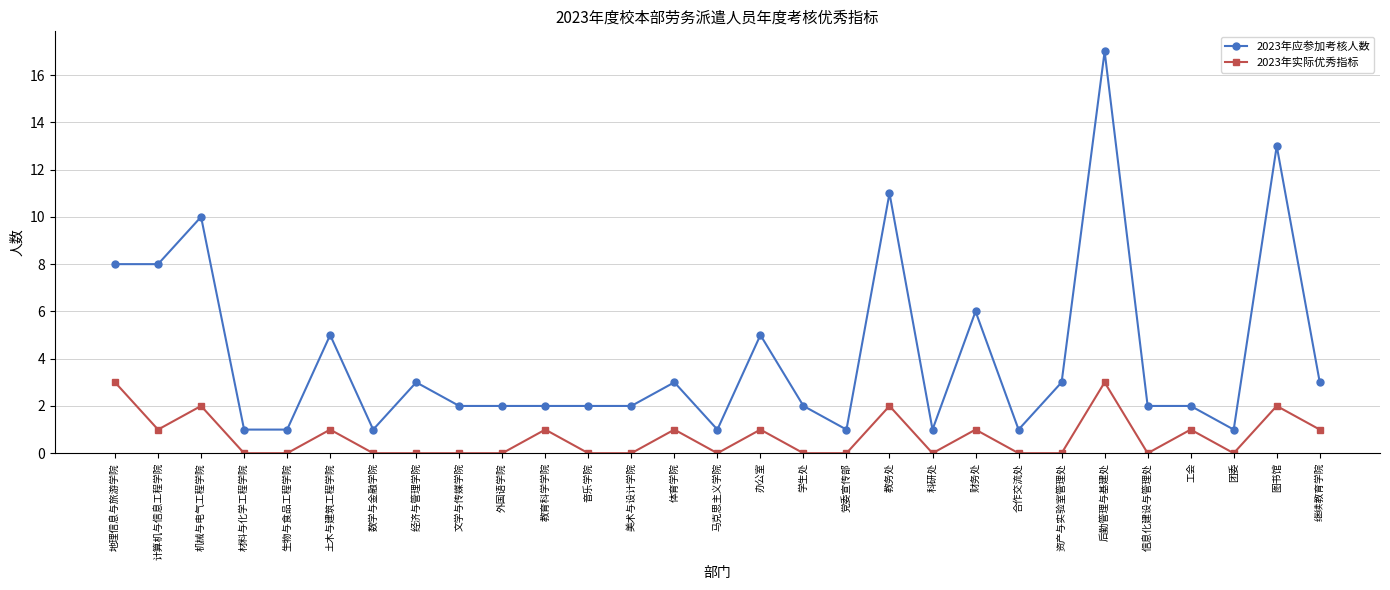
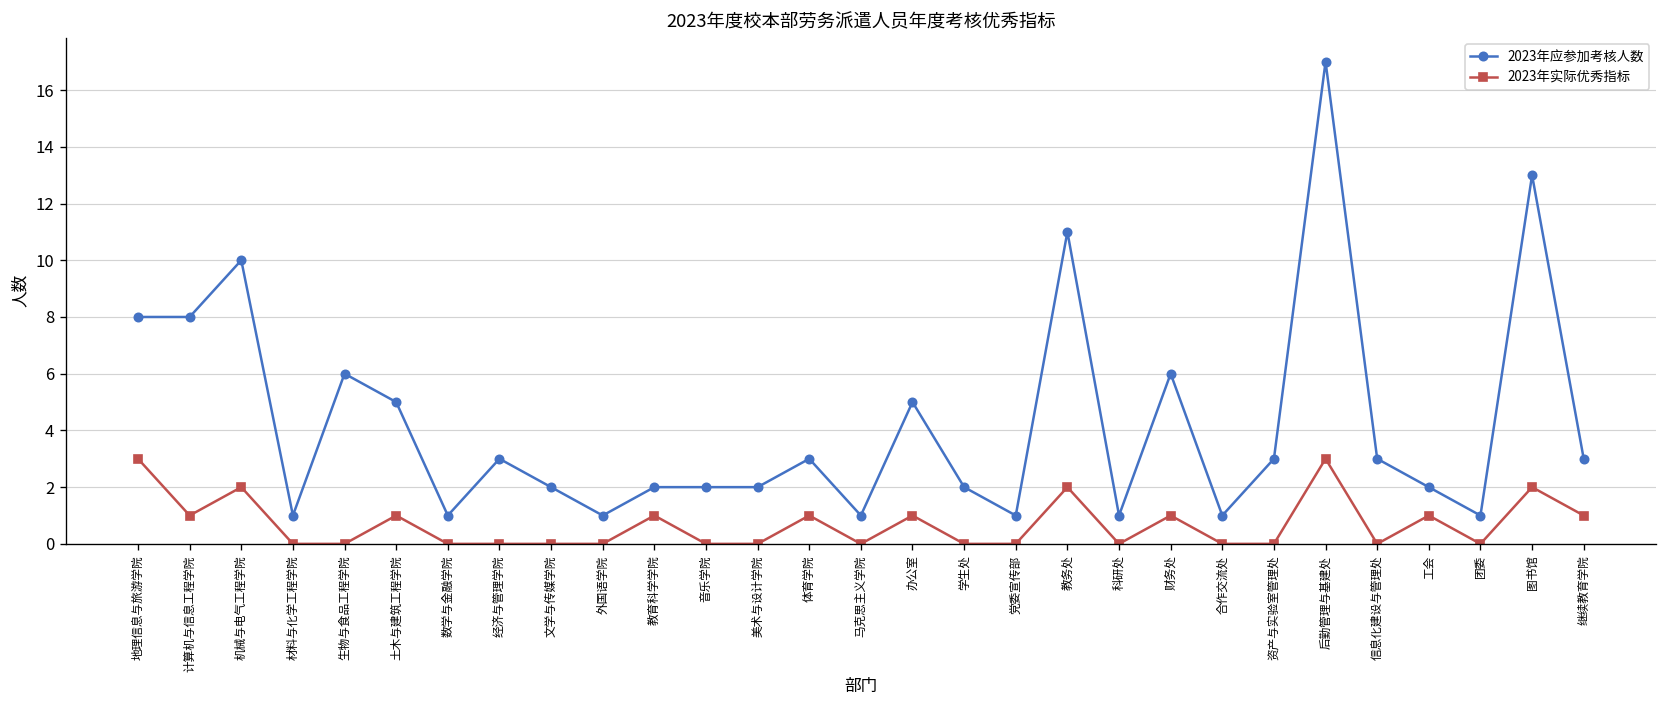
2023年应参加考核人数, 生物与食品工程学院: 1 -> 6
2023年应参加考核人数, 外国语学院: 2 -> 1
2023年应参加考核人数, 信息化建设与管理处: 2 -> 3
